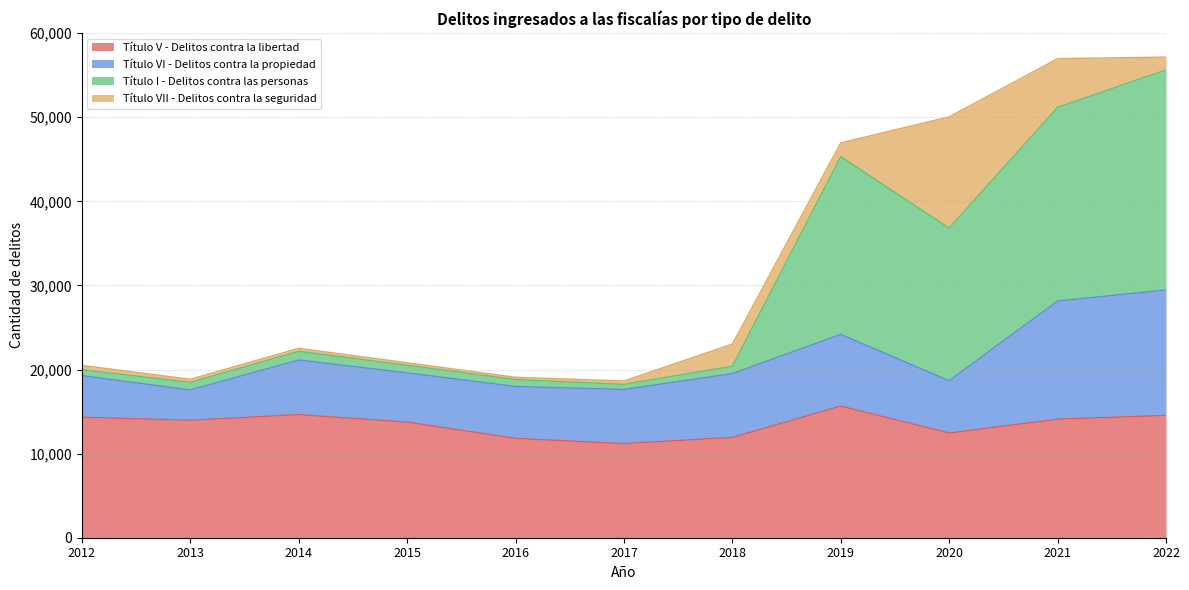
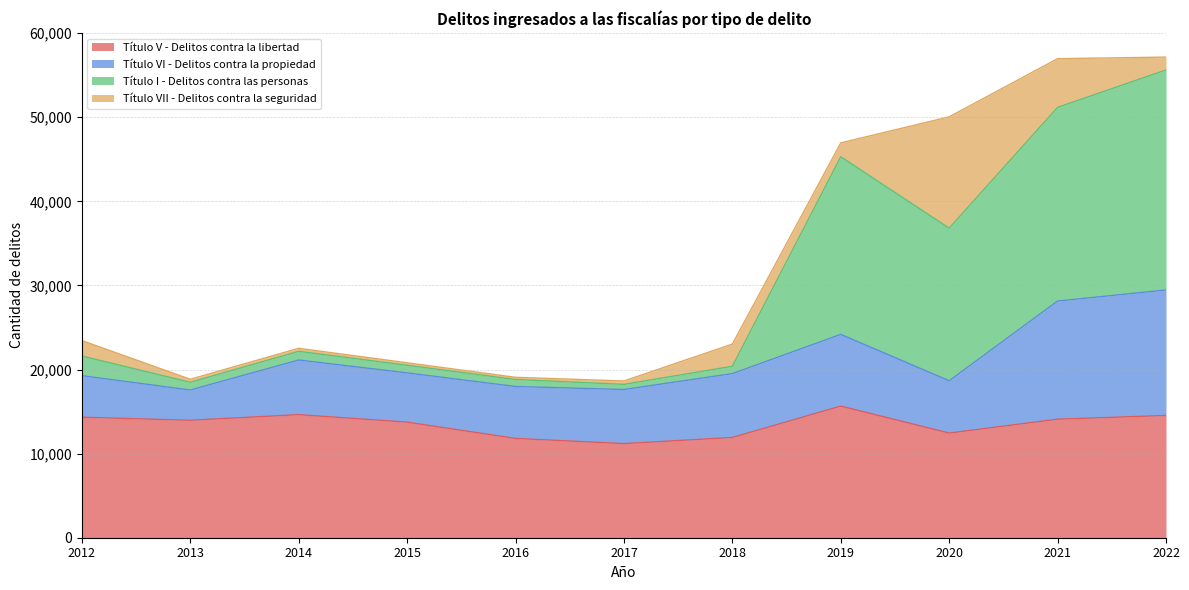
Título I - Delitos contra las personas, 2012: 1,000 -> 2,000
Título VII - Delitos contra la seguridad, 2012: 1,000 -> 2,000
